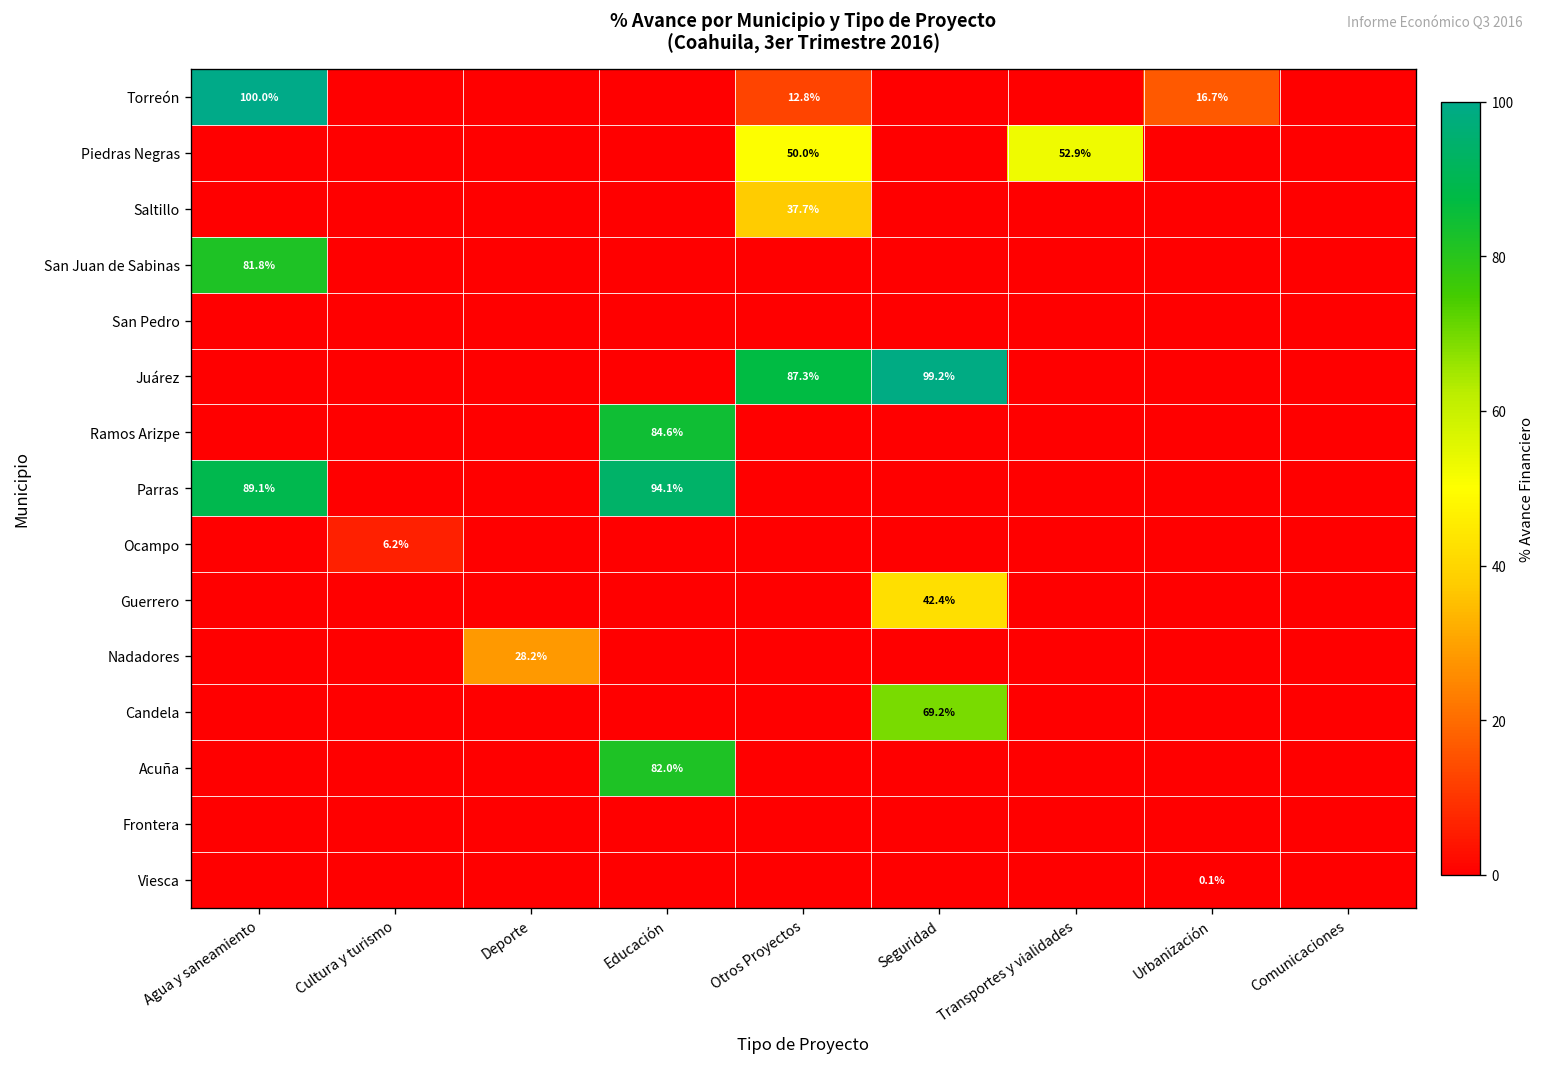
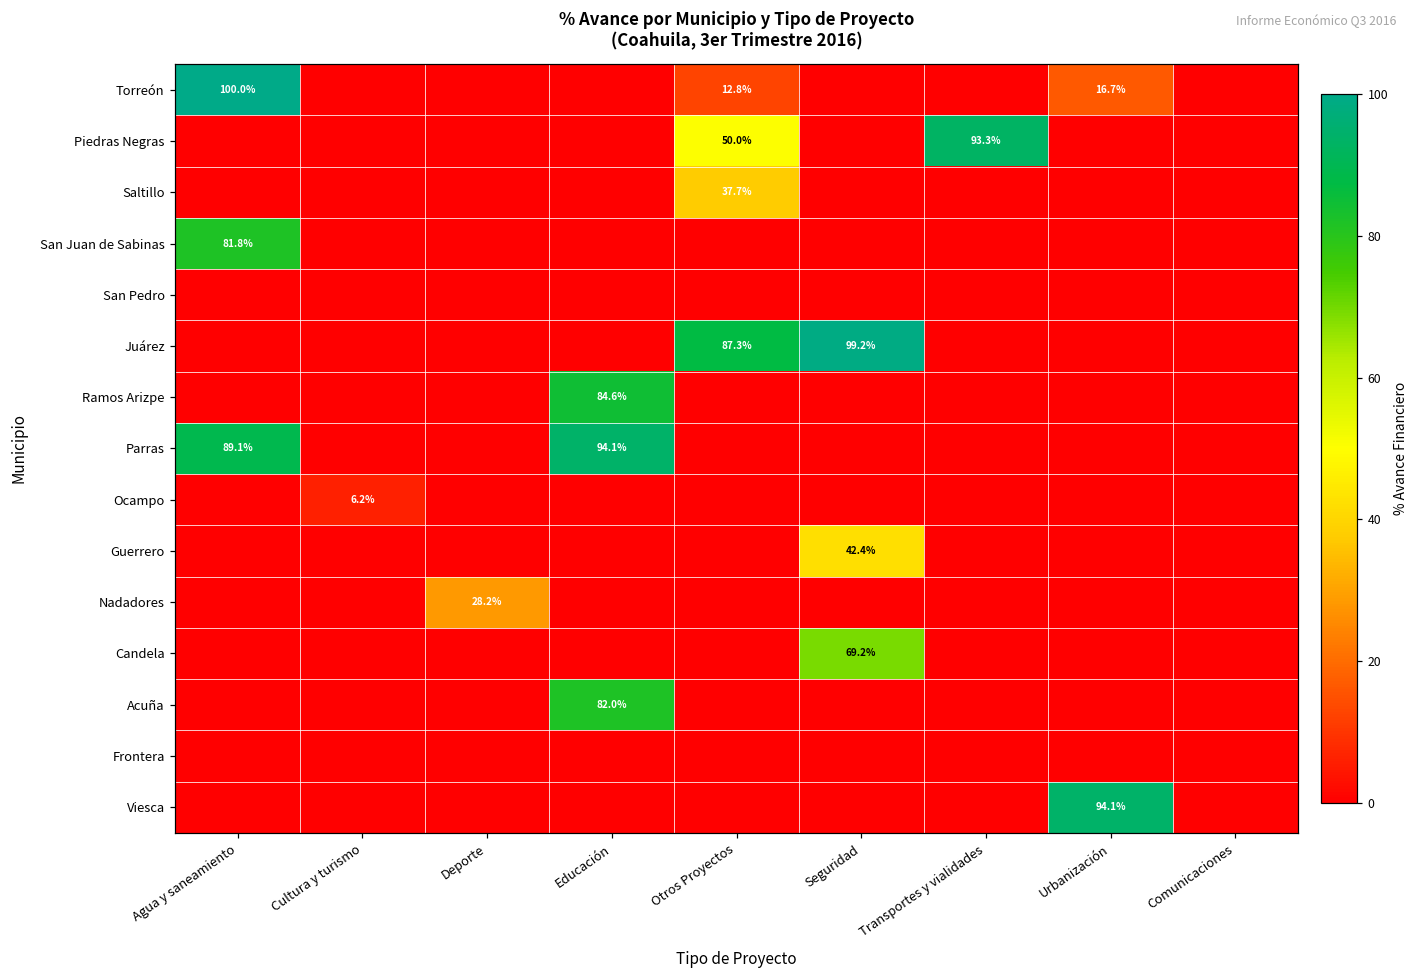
Piedras Negras, Transportes y vialidades: 52.9% -> 93.3%
Viesca, Urbanización: 0.1% -> 94.1%
